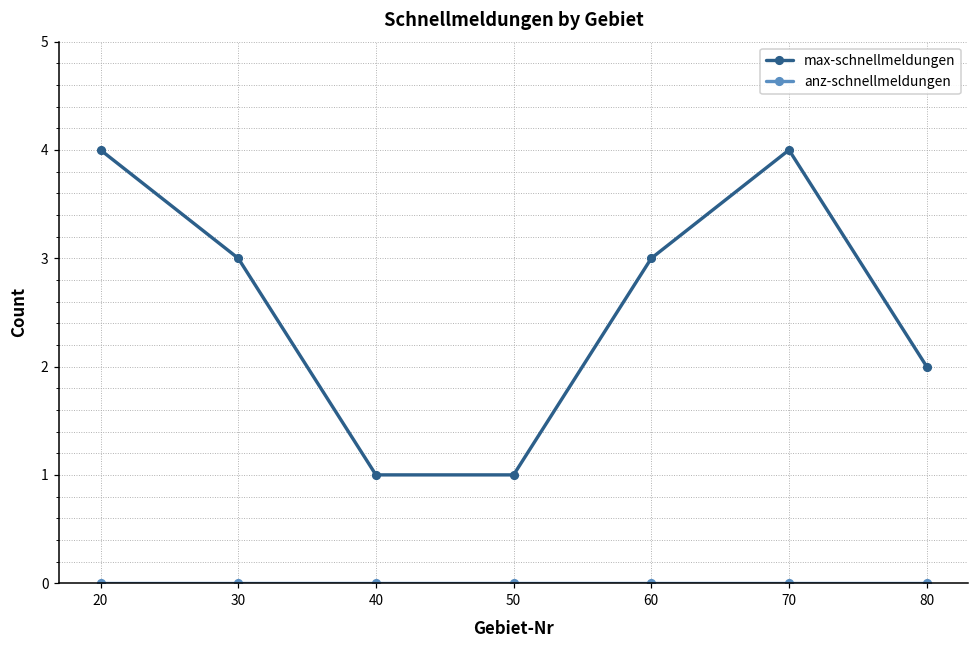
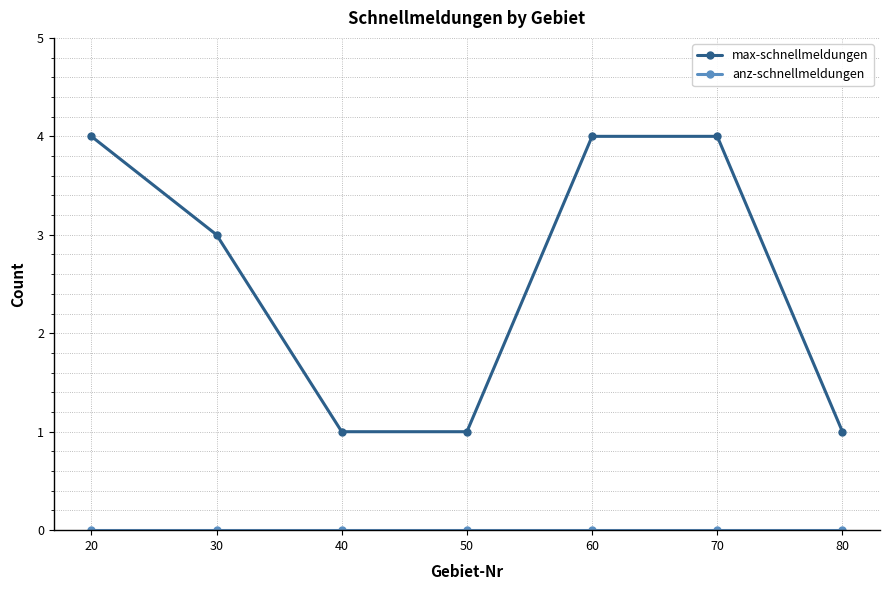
max-schnellmeldungen, 60: 3 -> 4
max-schnellmeldungen, 80: 2 -> 1
